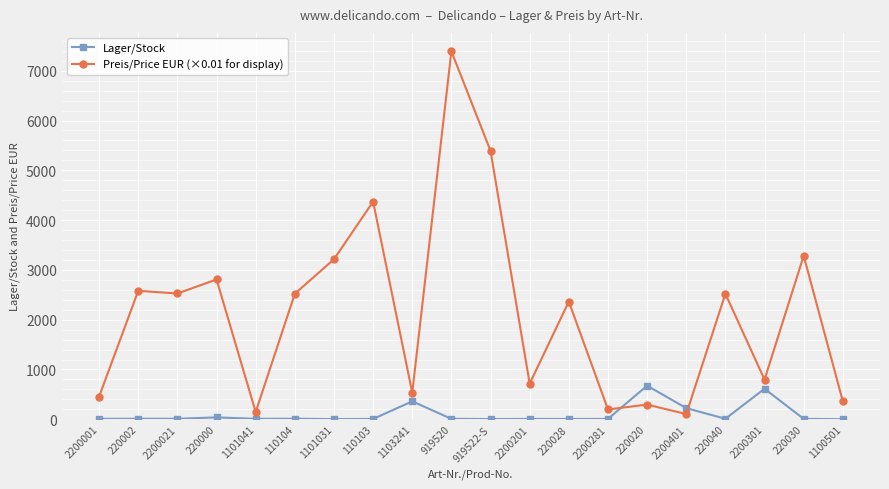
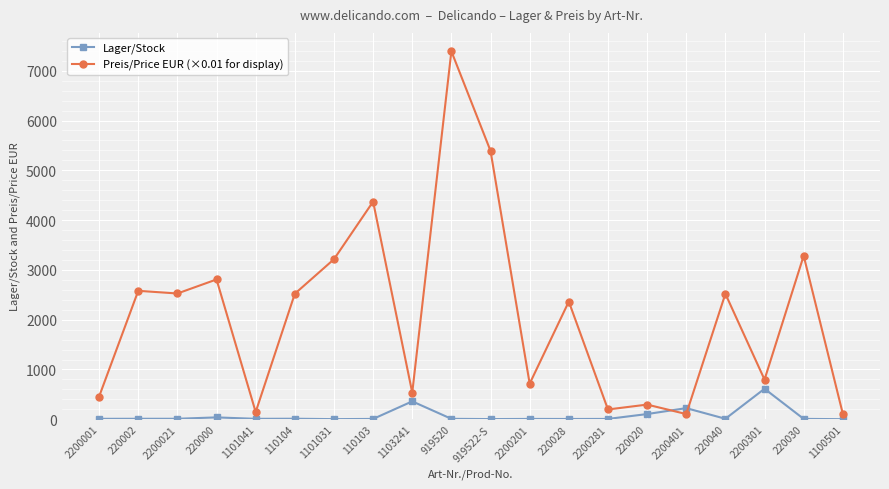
Lager/Stock, 220020: 700 -> 100
Preis/Price EUR (×0.01 for display), 1100501: 400 -> 100
